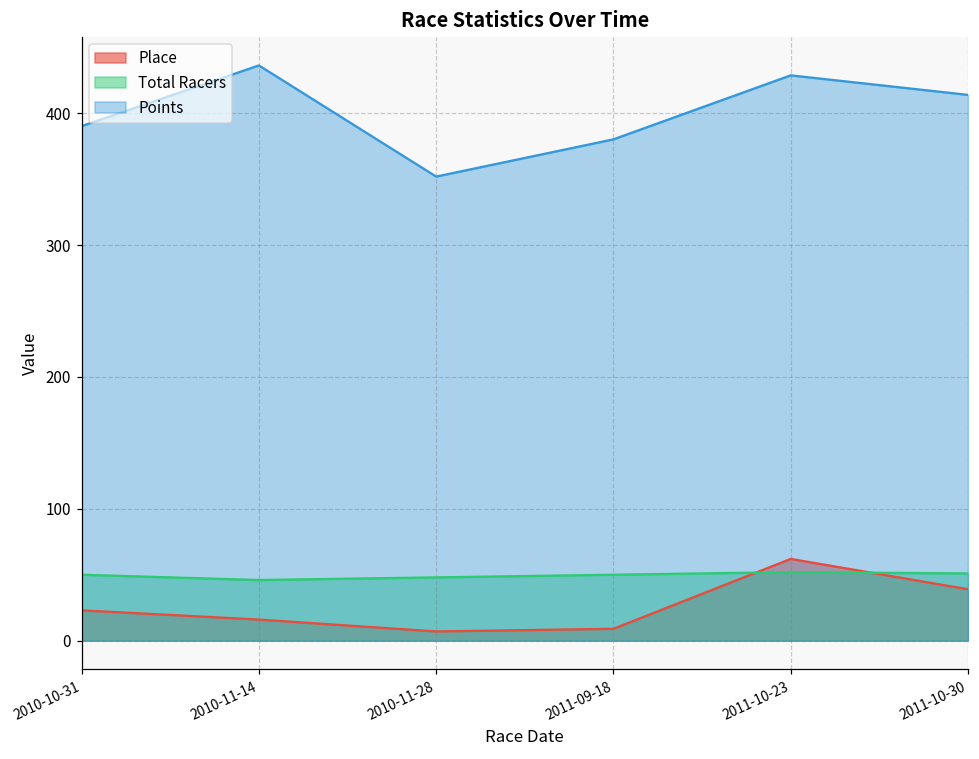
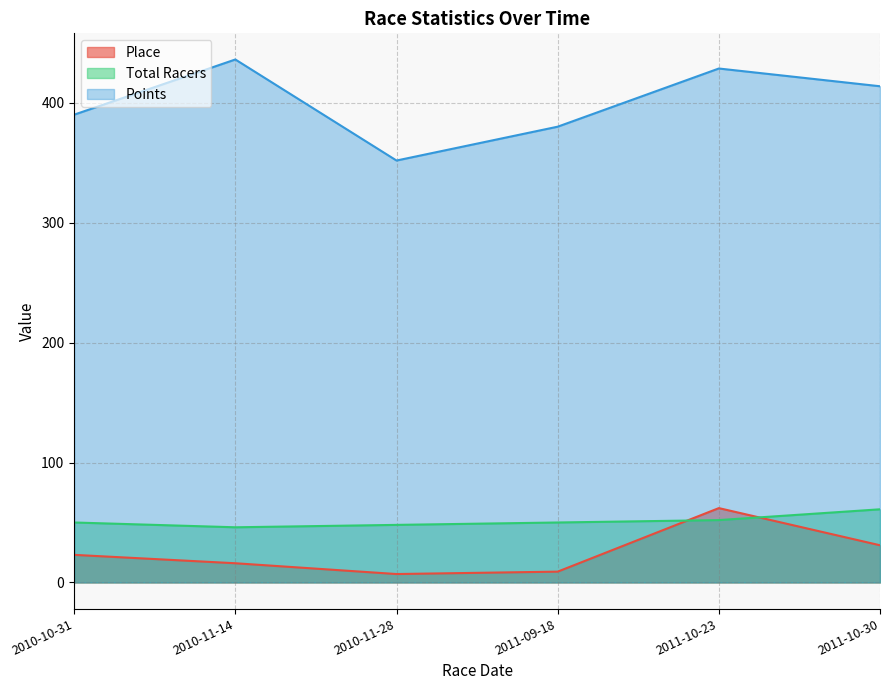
Place, 2011-10-30: 39 -> 31
Total Racers, 2011-10-30: 51 -> 61
